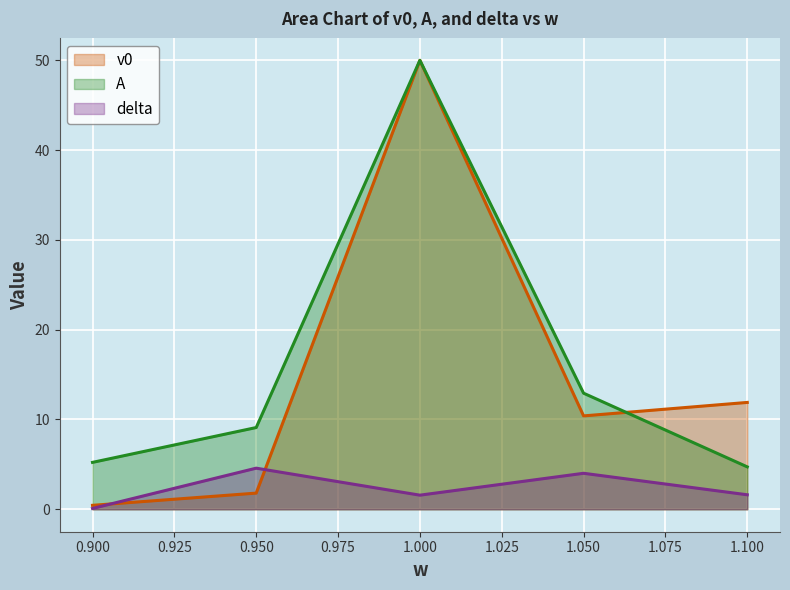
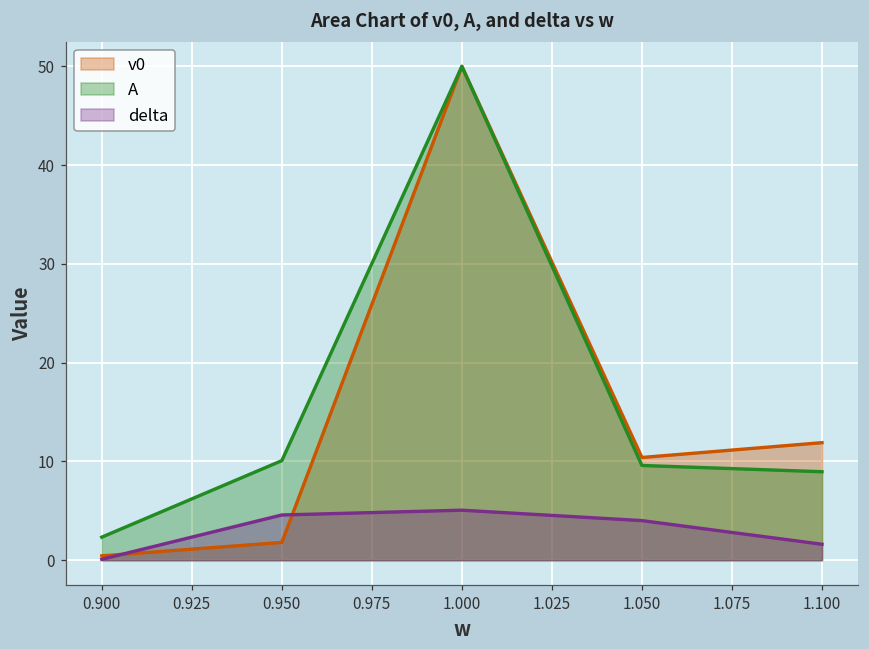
A, 0.900: 5 -> 2
A, 0.950: 9 -> 10
delta, 1.000: 2 -> 5
A, 1.050: 13 -> 10
A, 1.100: 5 -> 9
